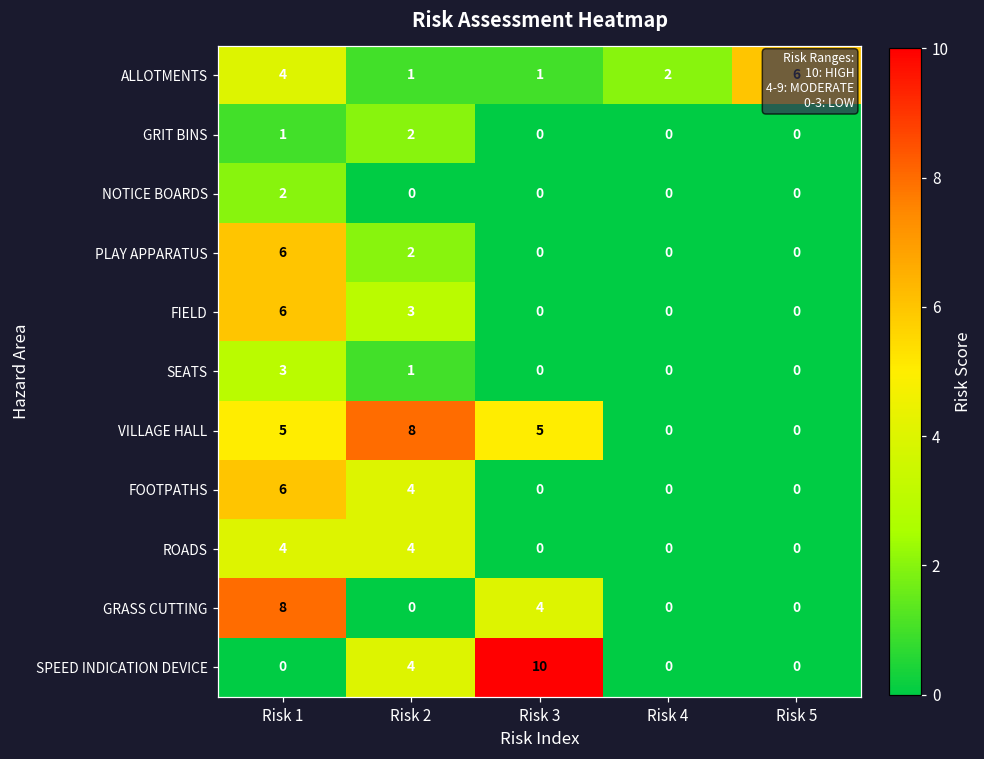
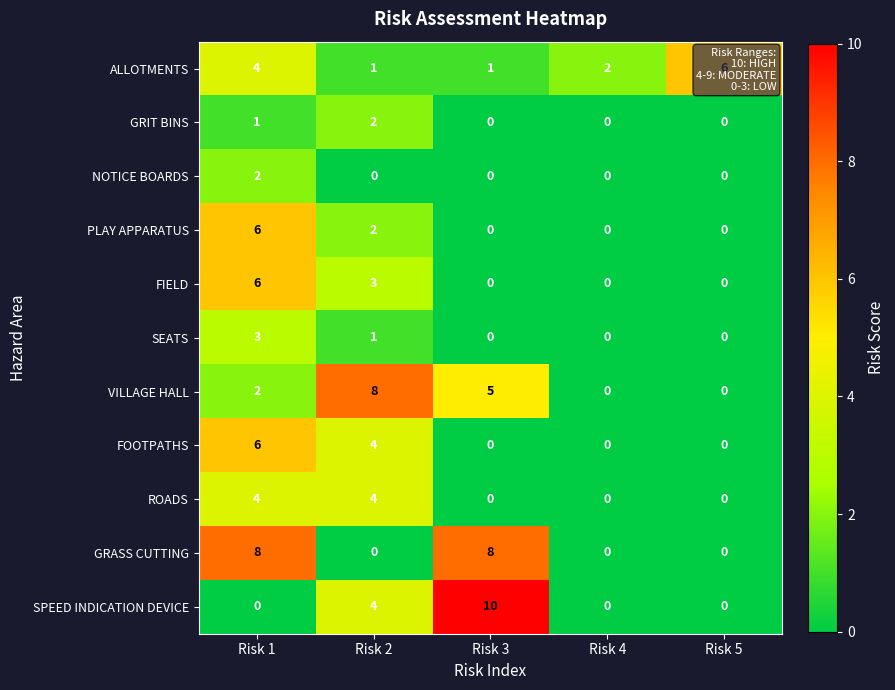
VILLAGE HALL, Risk 1: 5 -> 2
GRASS CUTTING, Risk 3: 4 -> 8
